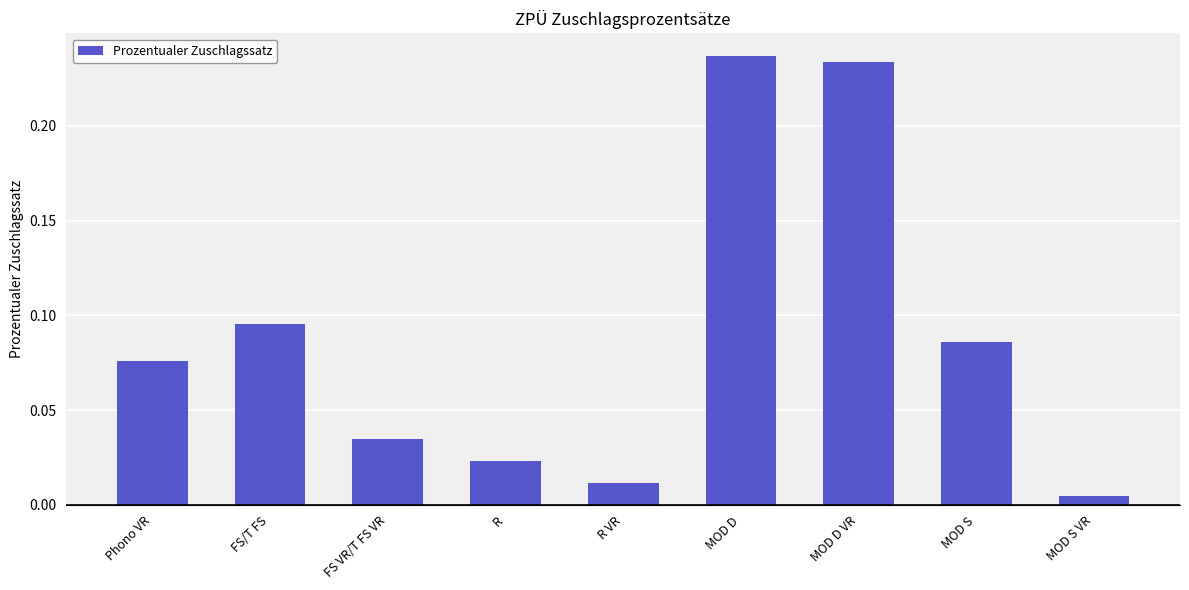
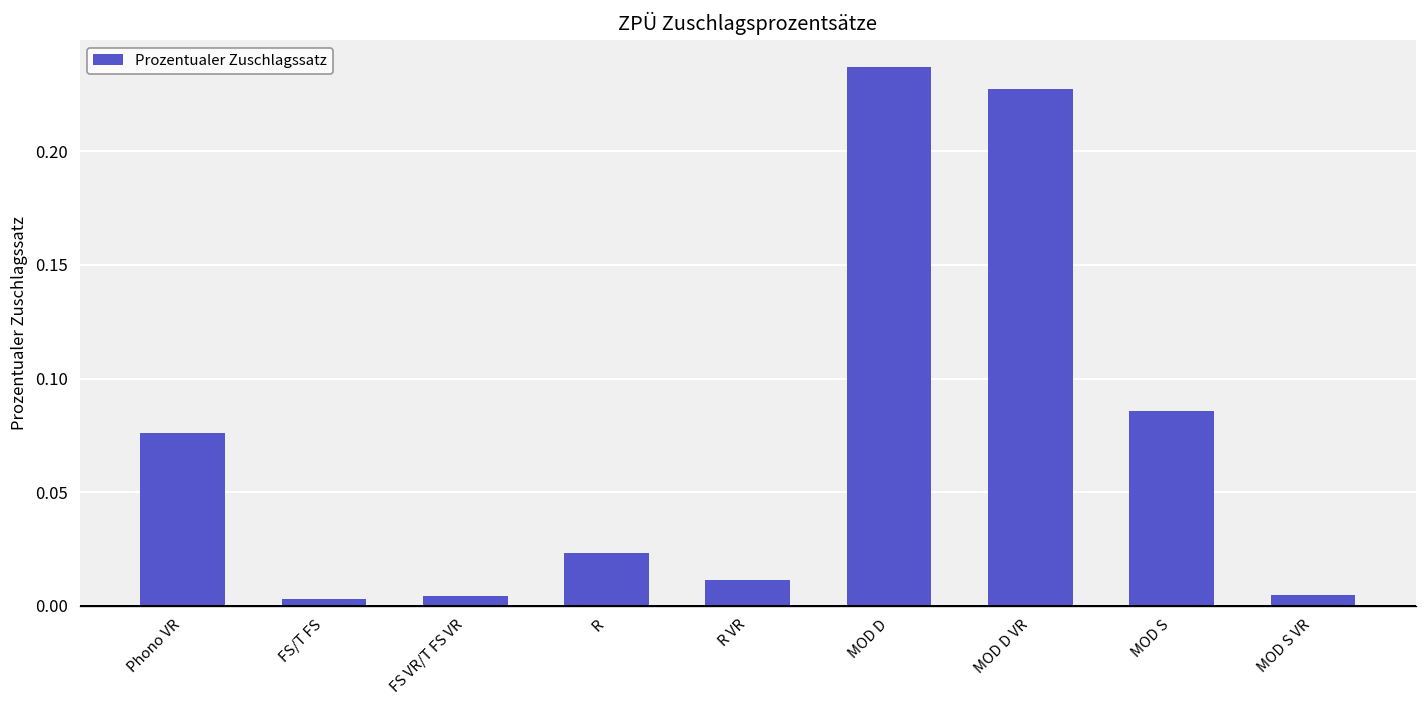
FS/T FS: 0.095 -> 0.003
FS VR/T FS VR: 0.035 -> 0.004
MOD D VR: 0.234 -> 0.227
